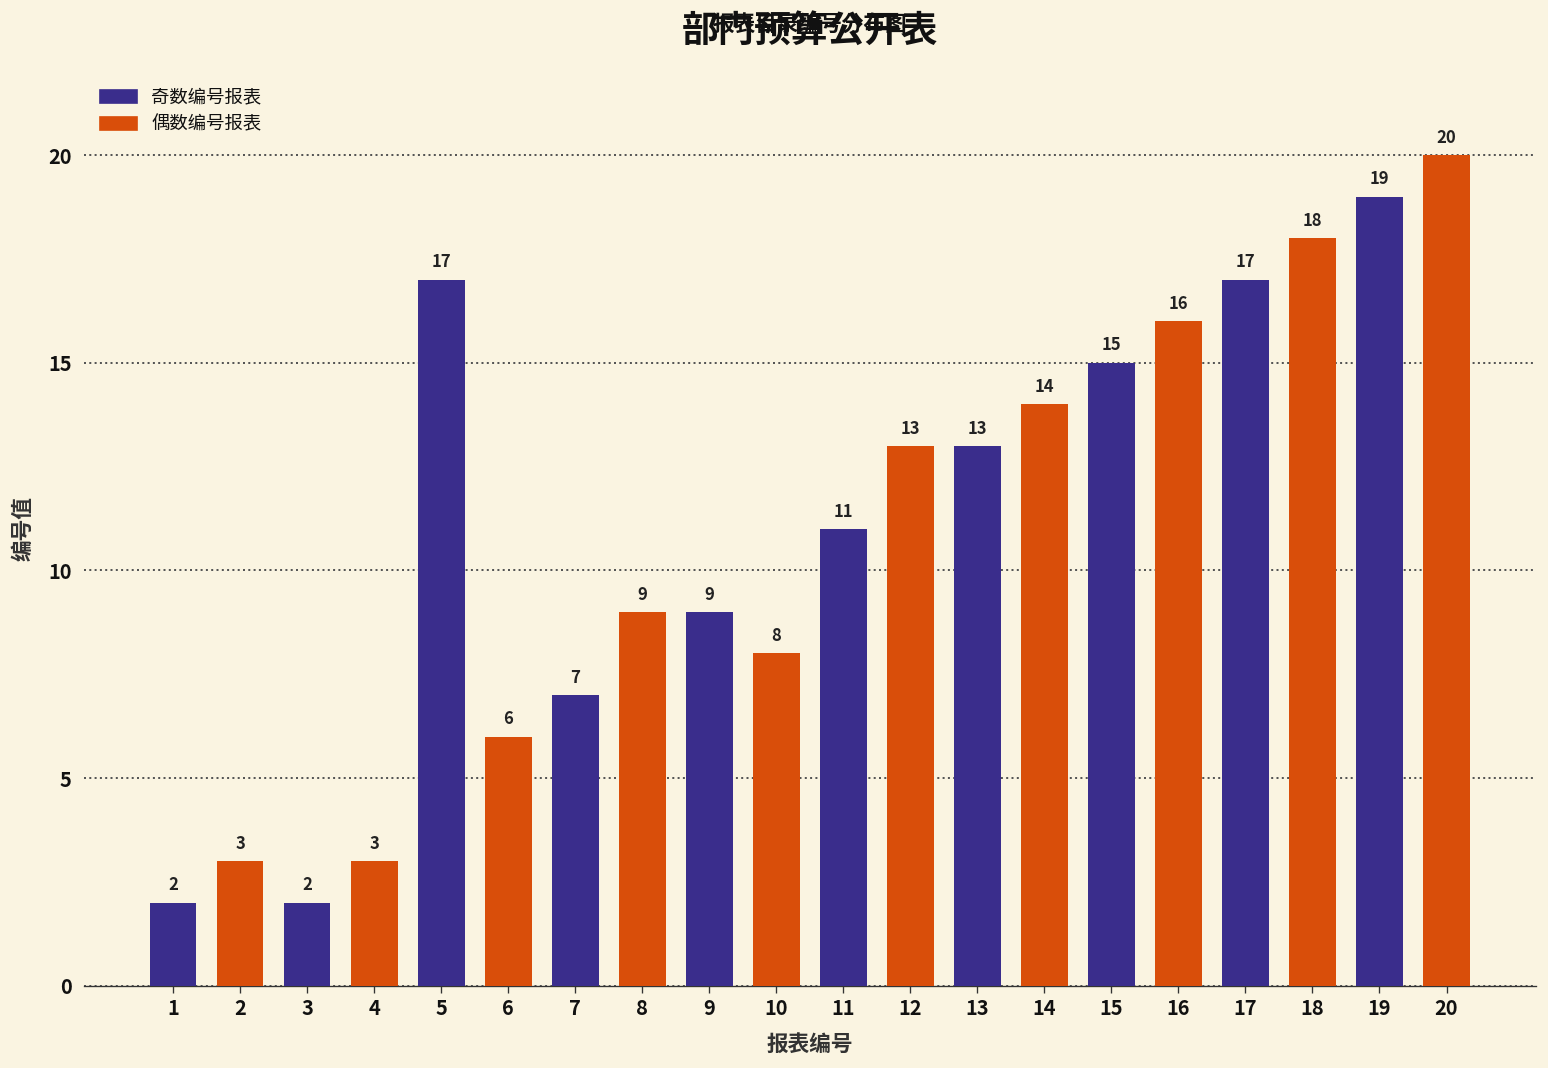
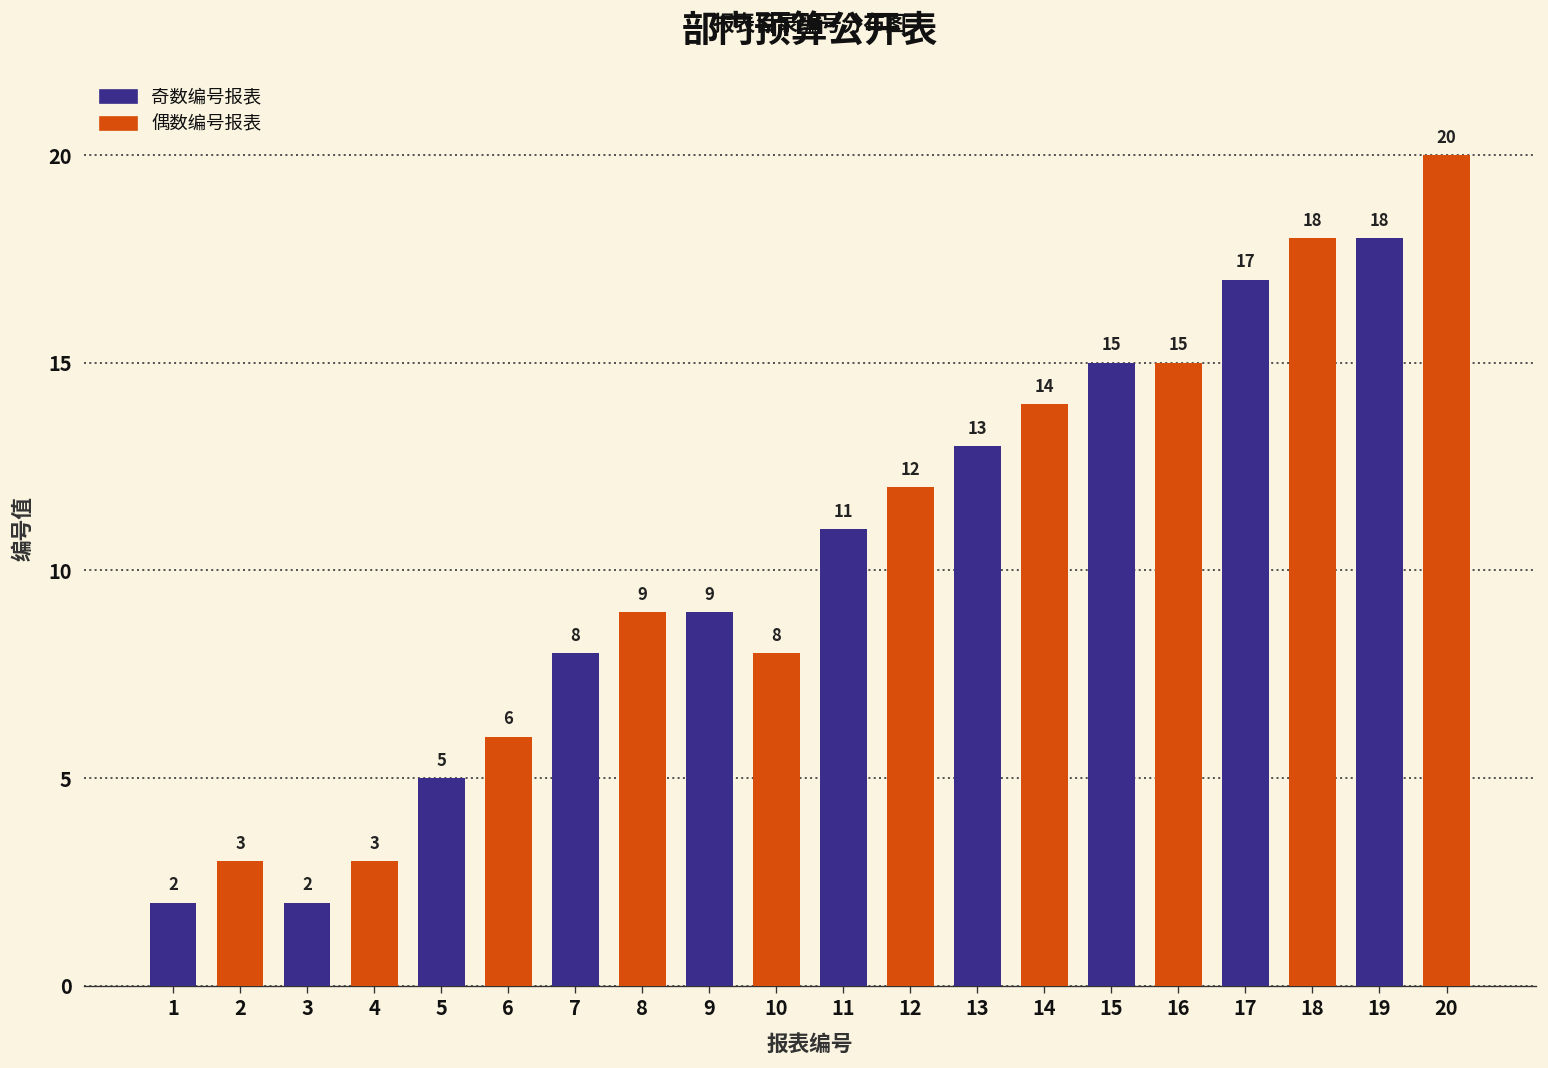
5: 17 -> 5
7: 7 -> 8
12: 13 -> 12
16: 16 -> 15
19: 19 -> 18
